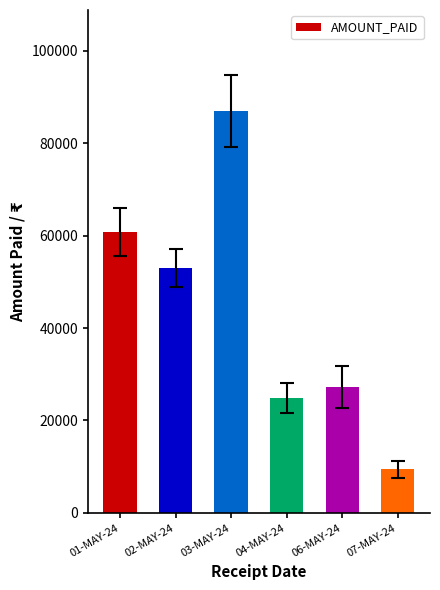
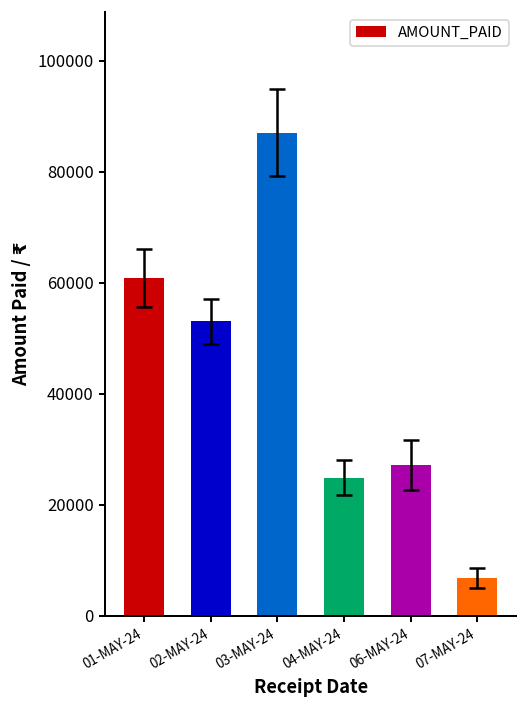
AMOUNT_PAID, 07-MAY-24: 9000 -> 7000
